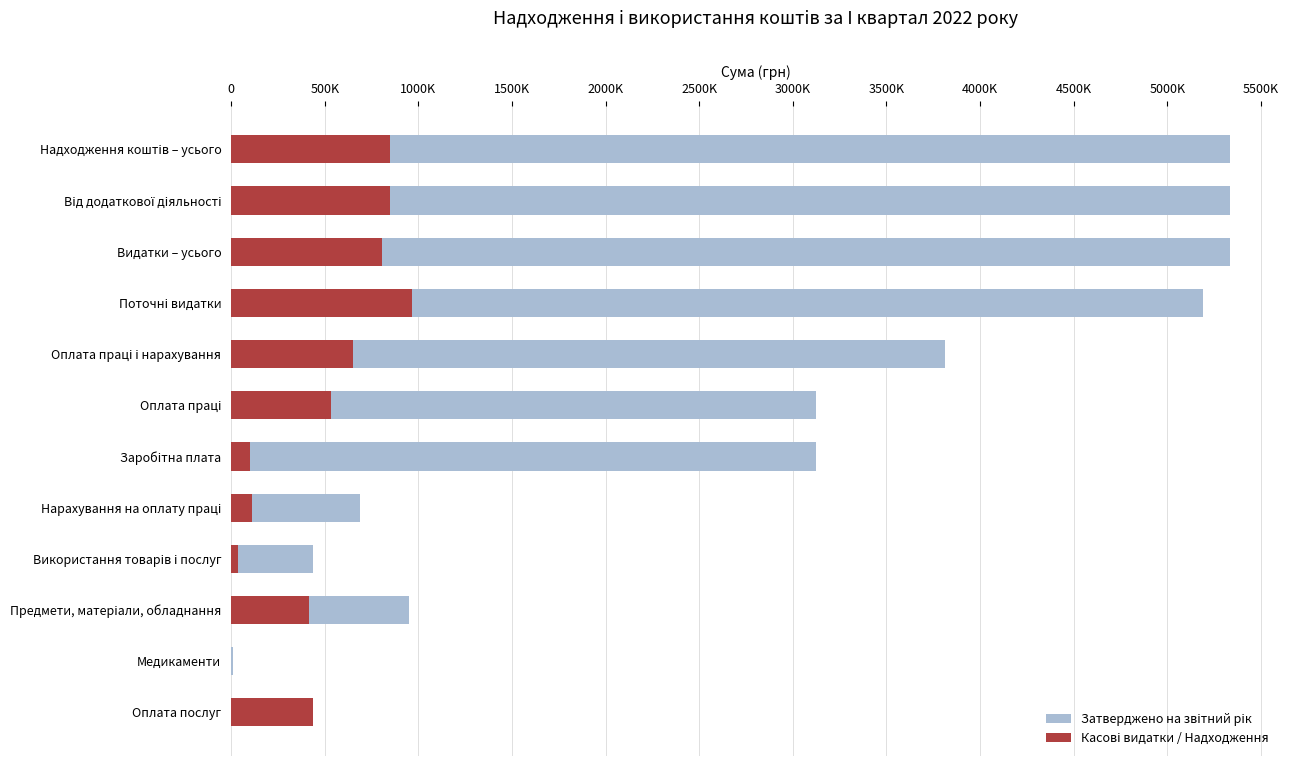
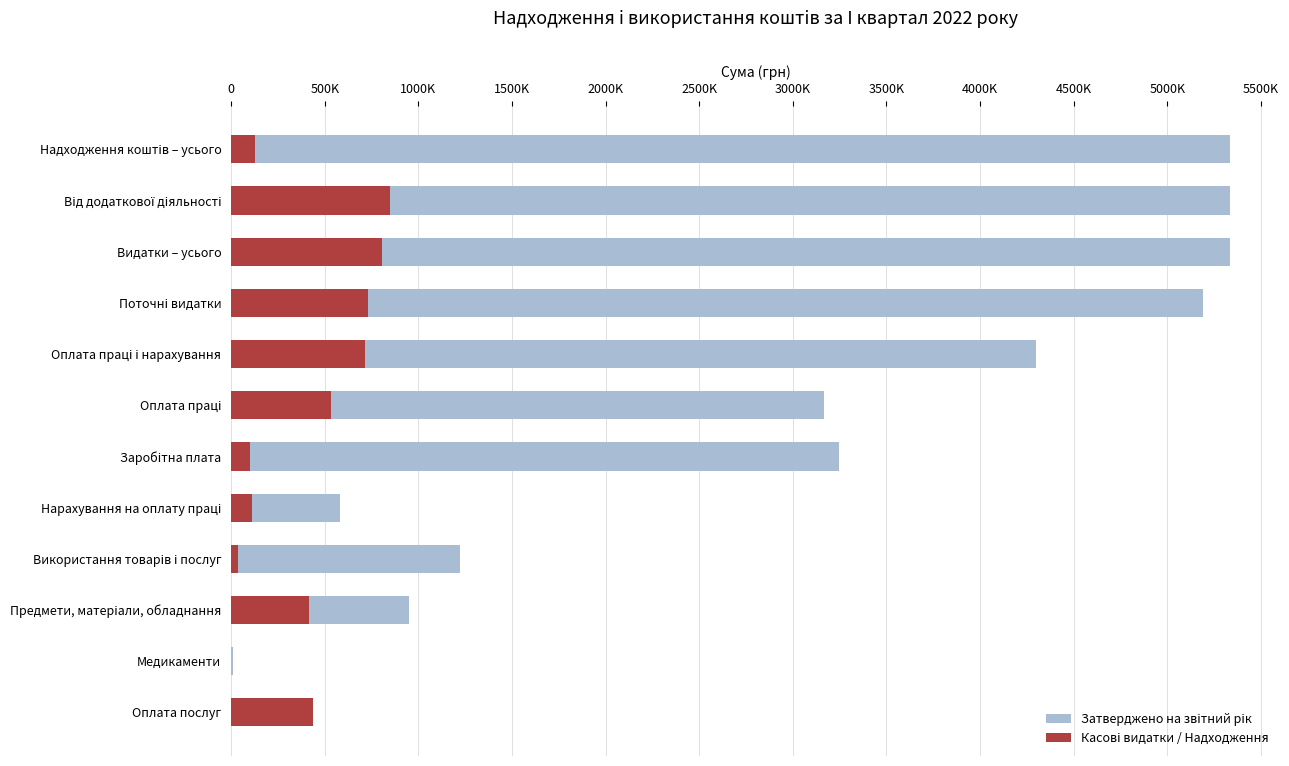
Касові видатки / Надходження, Надходження коштів – усього: 850000 -> 130000
Касові видатки / Надходження, Поточні видатки: 960000 -> 730000
Затверджено на звітний рік, Оплата праці і нарахування: 3810000 -> 4300000
Касові видатки / Надходження, Оплата праці і нарахування: 650000 -> 720000
Затверджено на звітний рік, Оплата праці: 3120000 -> 3170000
Затверджено на звітний рік, Заробітна плата: 3120000 -> 3250000
Затверджено на звітний рік, Нарахування на оплату праці: 690000 -> 580000
Затверджено на звітний рік, Використання товарів і послуг: 440000 -> 1220000
